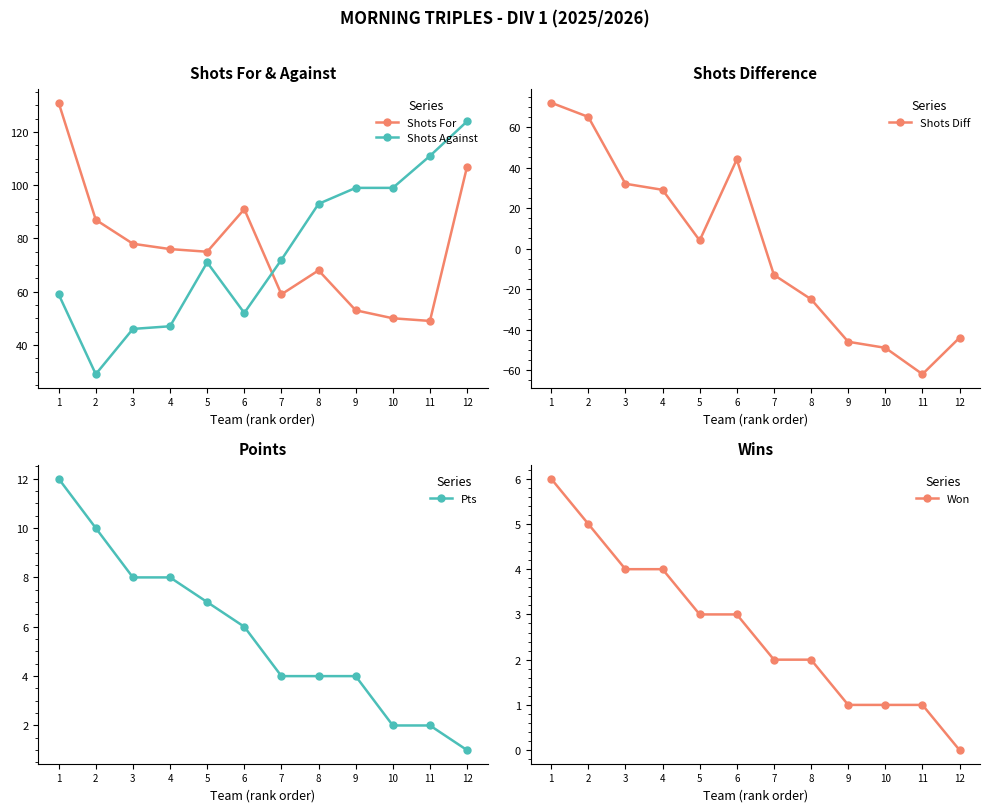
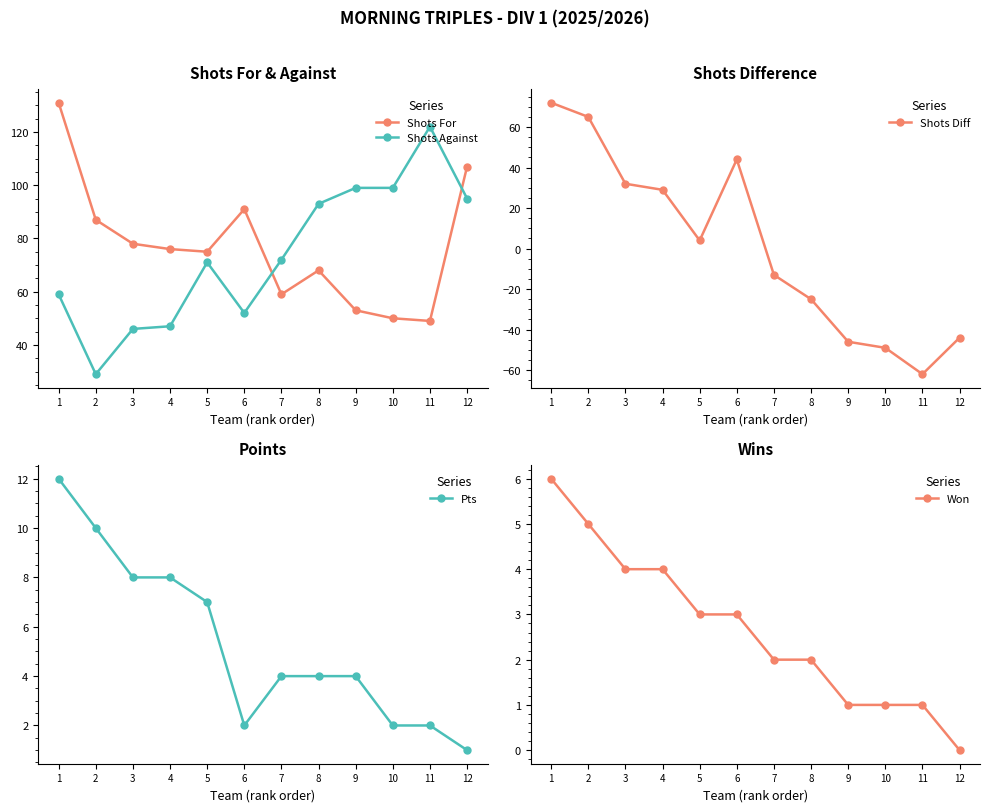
Shots For & Against, Shots Against, 11: 111 -> 122
Shots For & Against, Shots Against, 12: 124 -> 95
Points, 6: 6 -> 2
